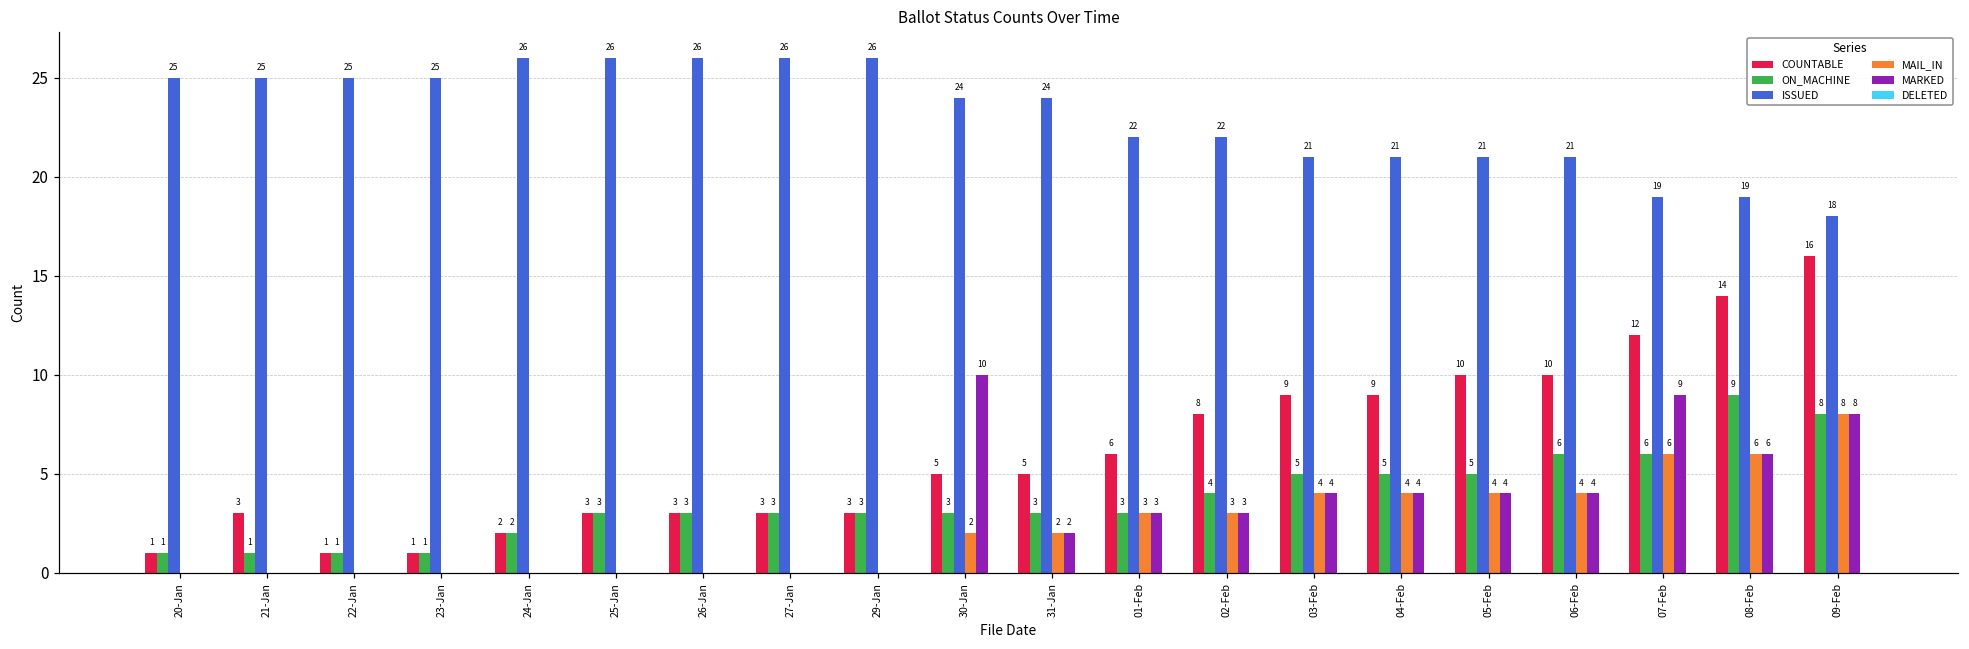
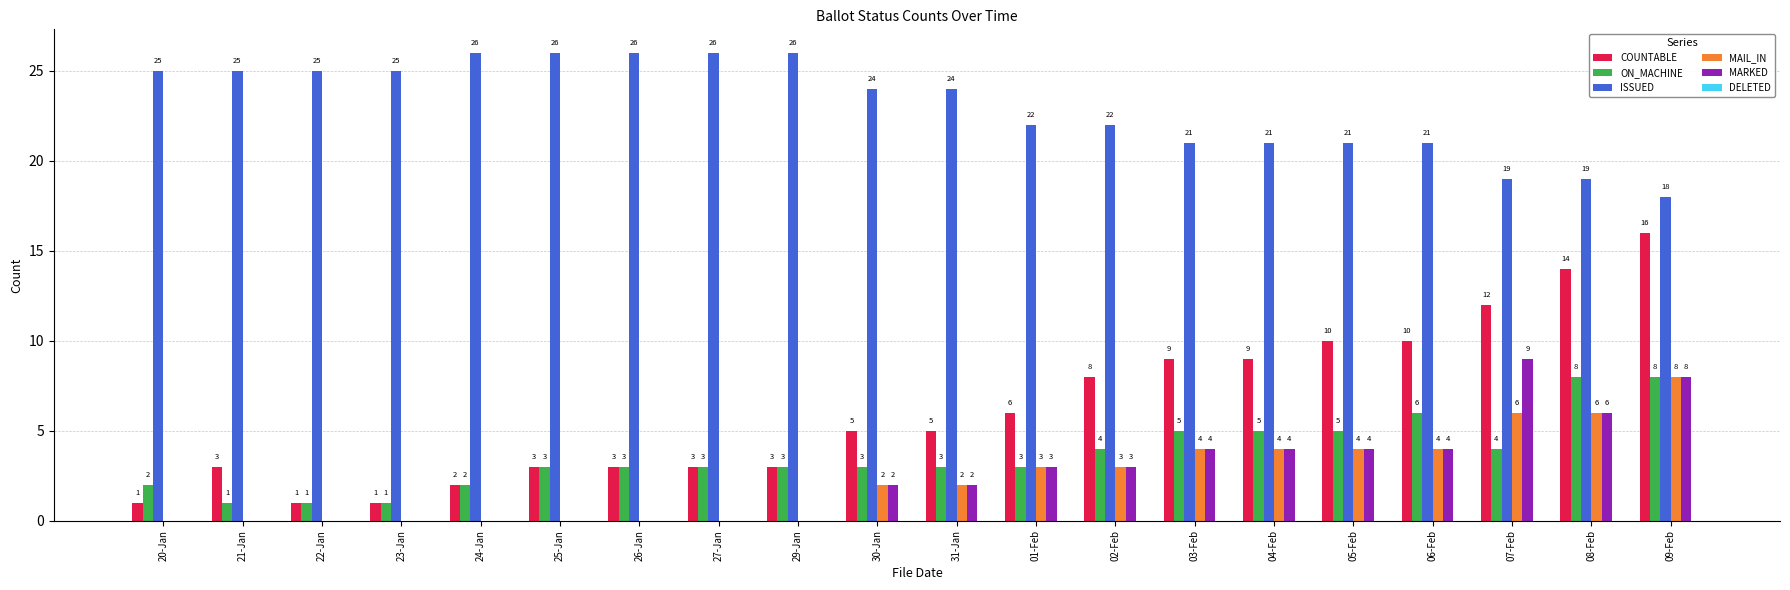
ON_MACHINE, 20-Jan: 1 -> 2
MARKED, 30-Jan: 10 -> 2
ON_MACHINE, 07-Feb: 6 -> 4
ON_MACHINE, 08-Feb: 9 -> 8
